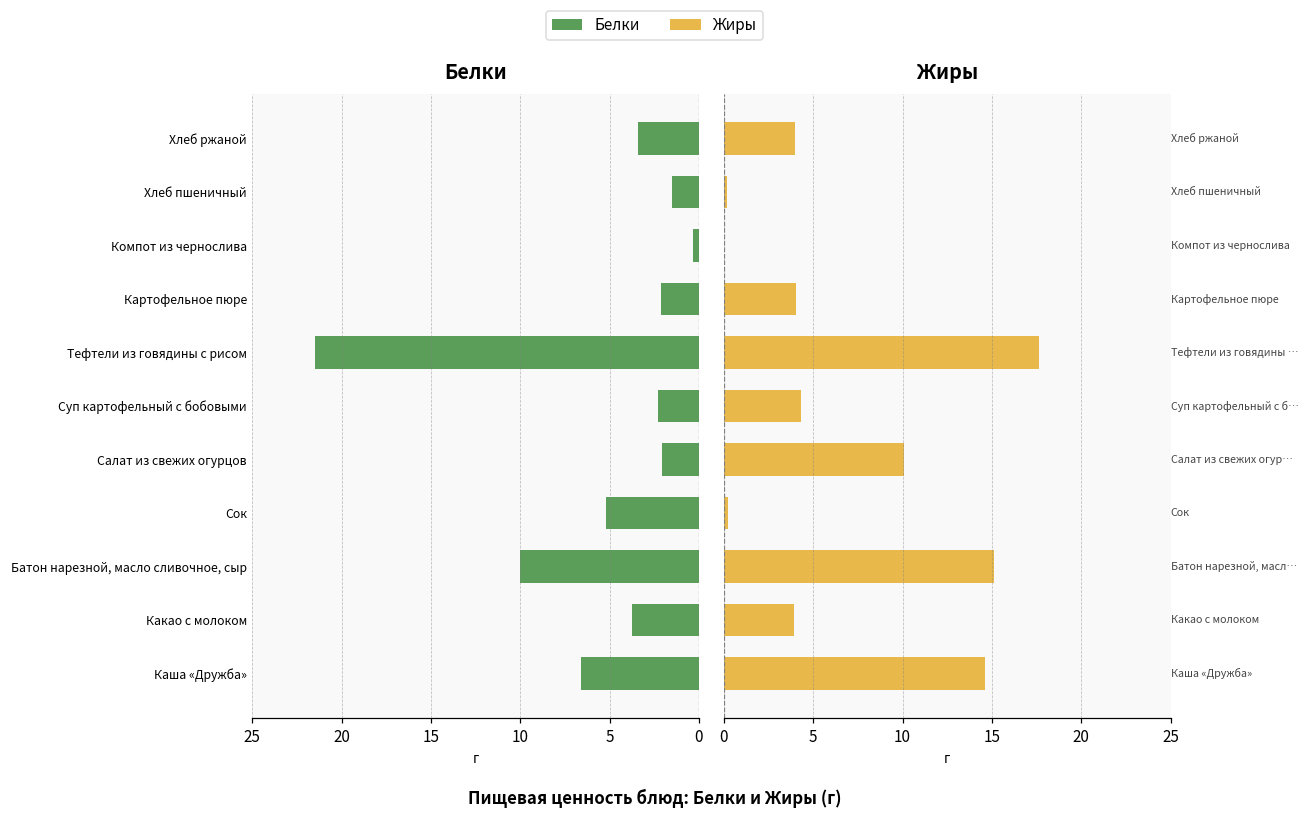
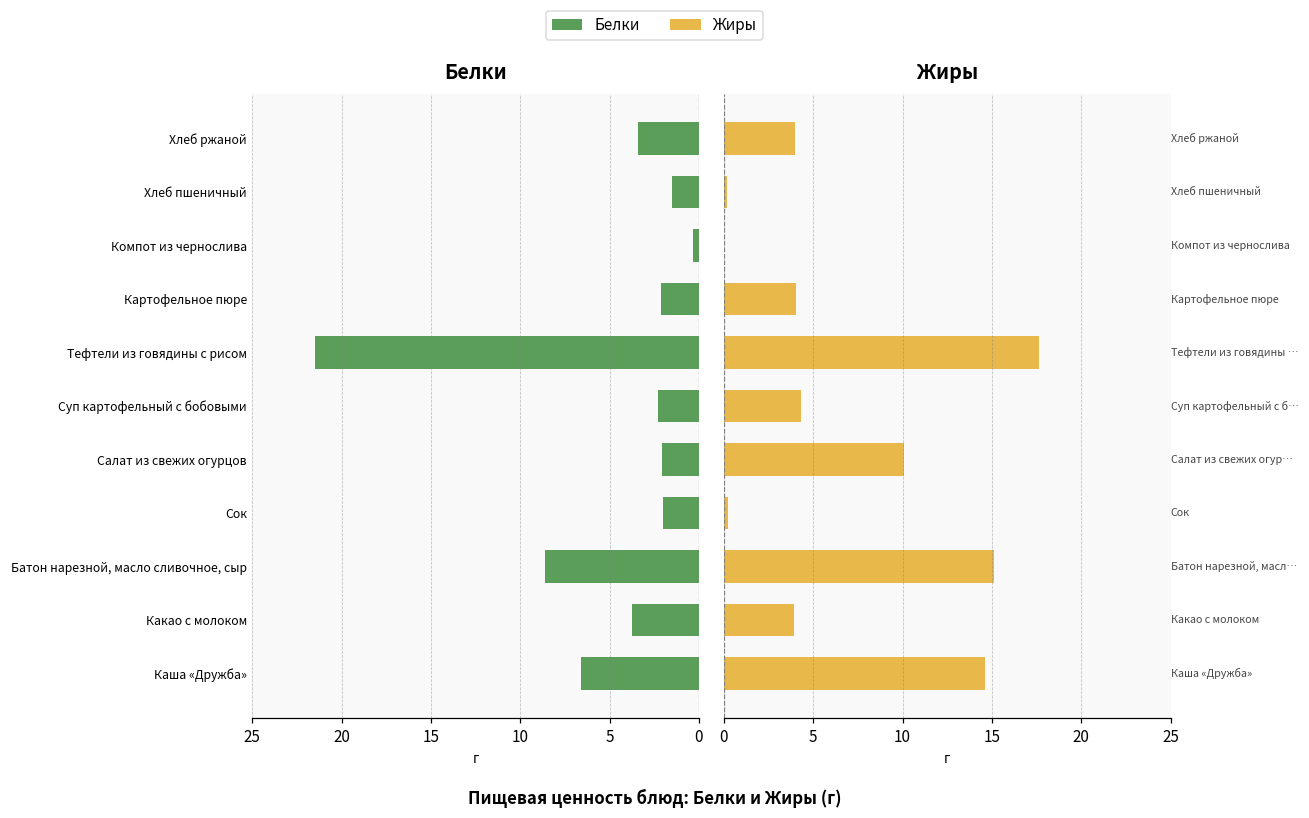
Белки, Сок: 5.2 -> 2.0
Белки, Батон нарезной, масло сливочное, сыр: 10.0 -> 8.6
